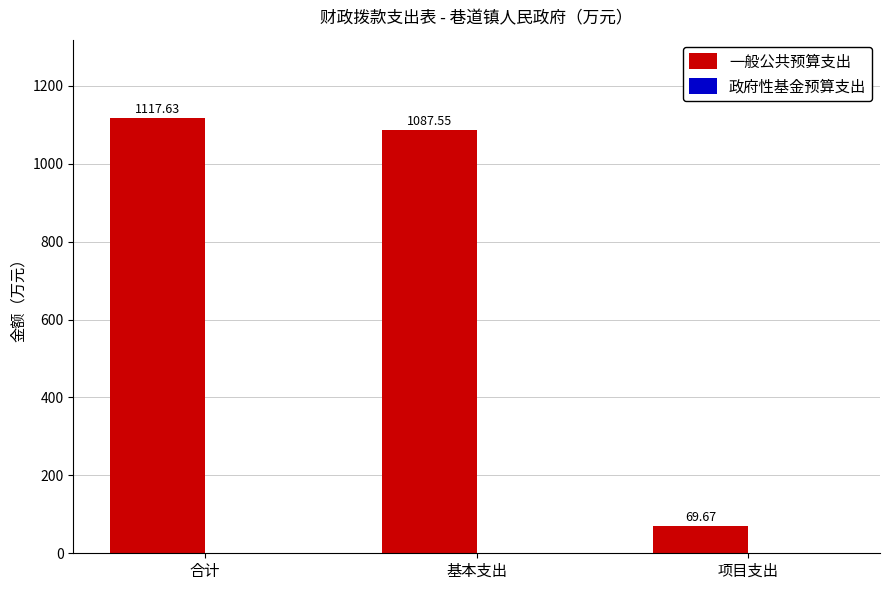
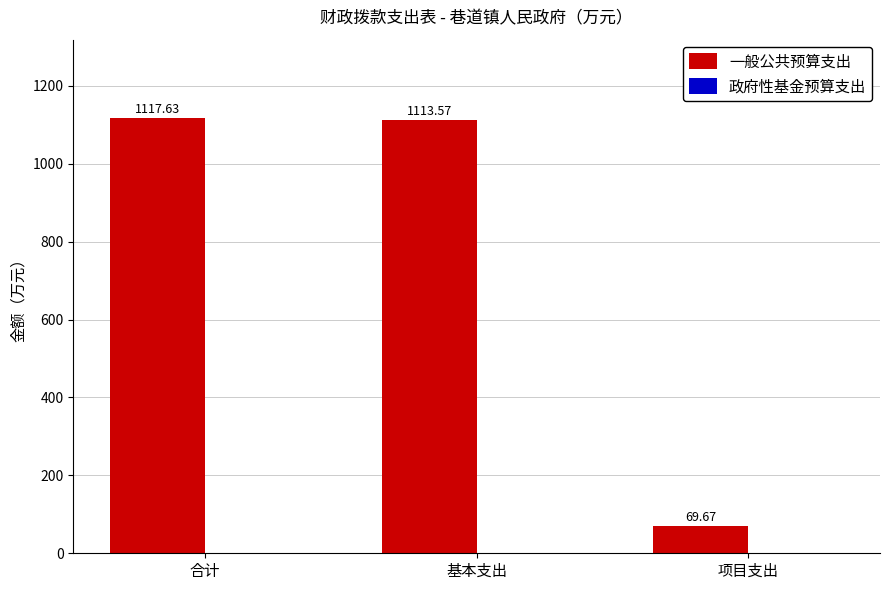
一般公共预算支出, 基本支出: 1087.55 -> 1113.57
